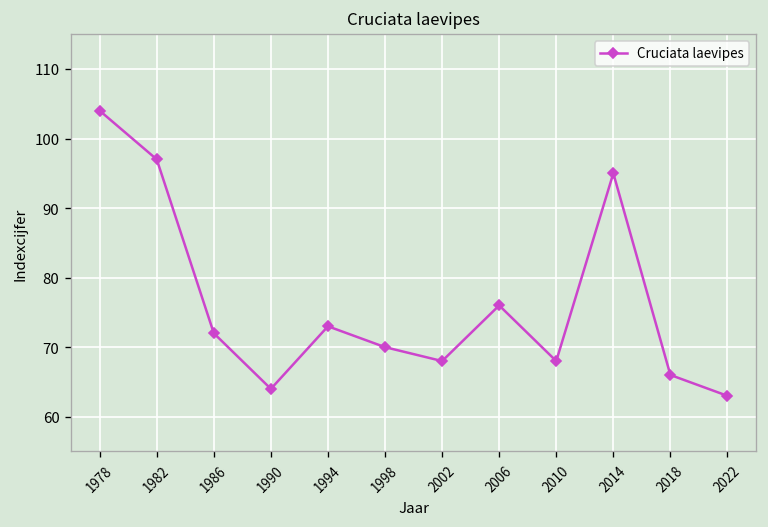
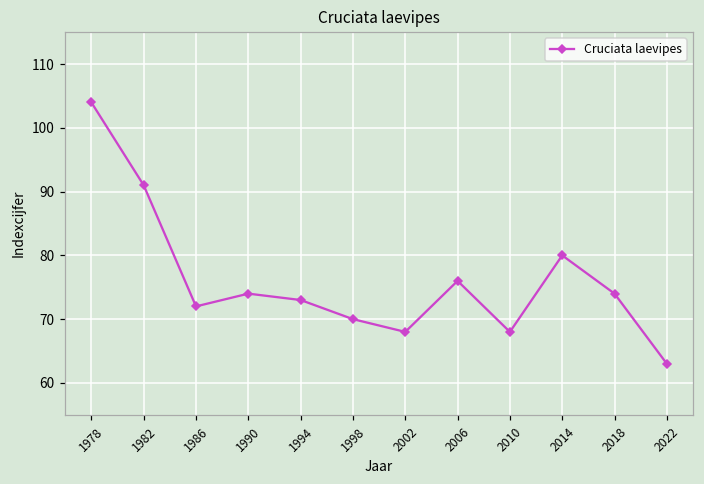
1982: 97 -> 91
1990: 64 -> 74
2014: 95 -> 80
2018: 66 -> 74
